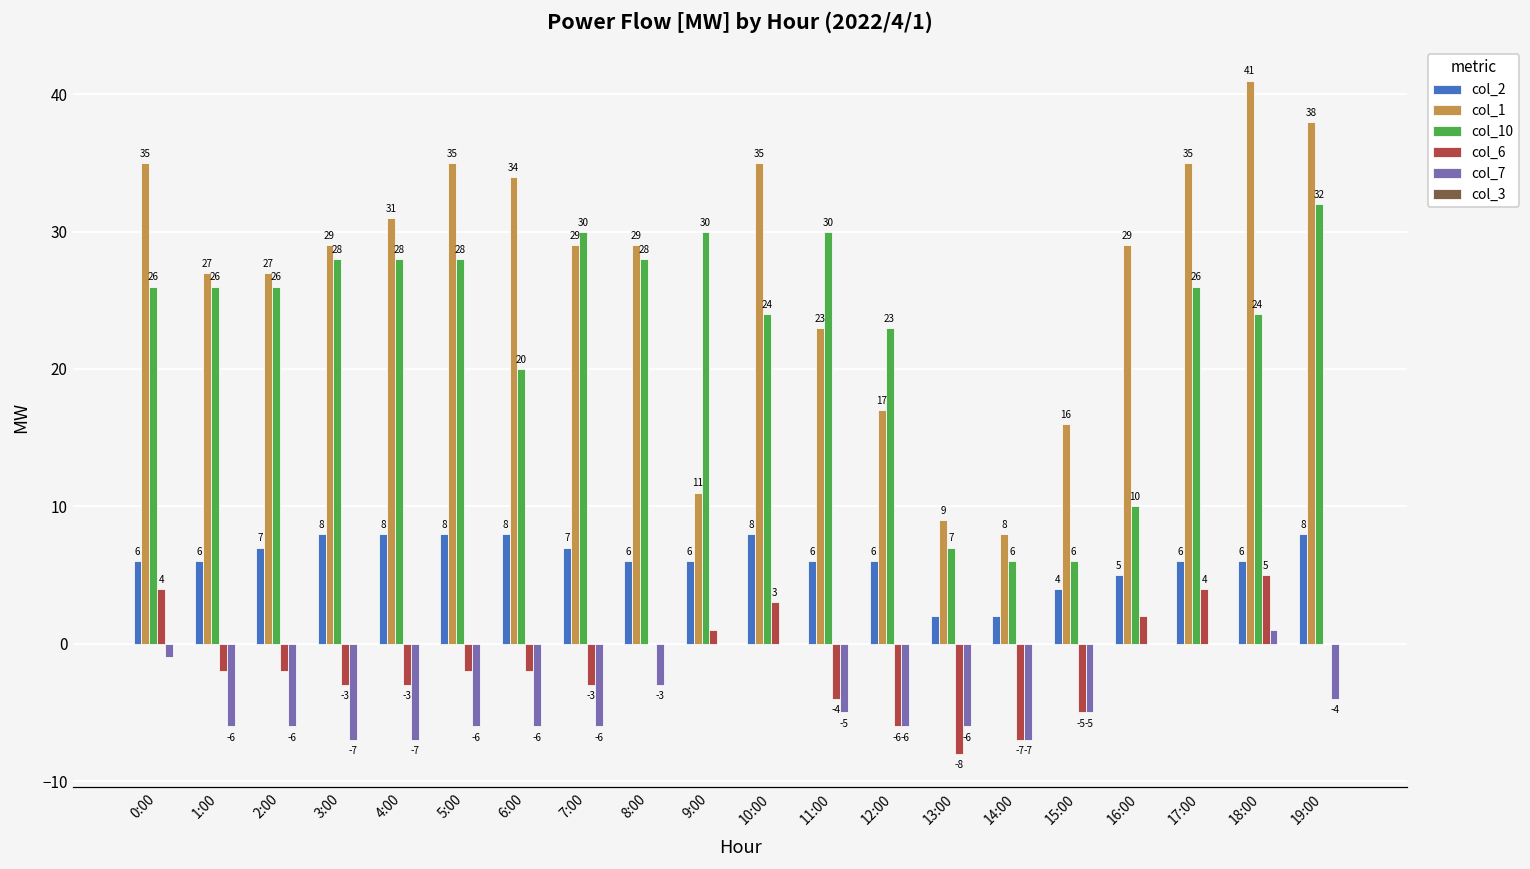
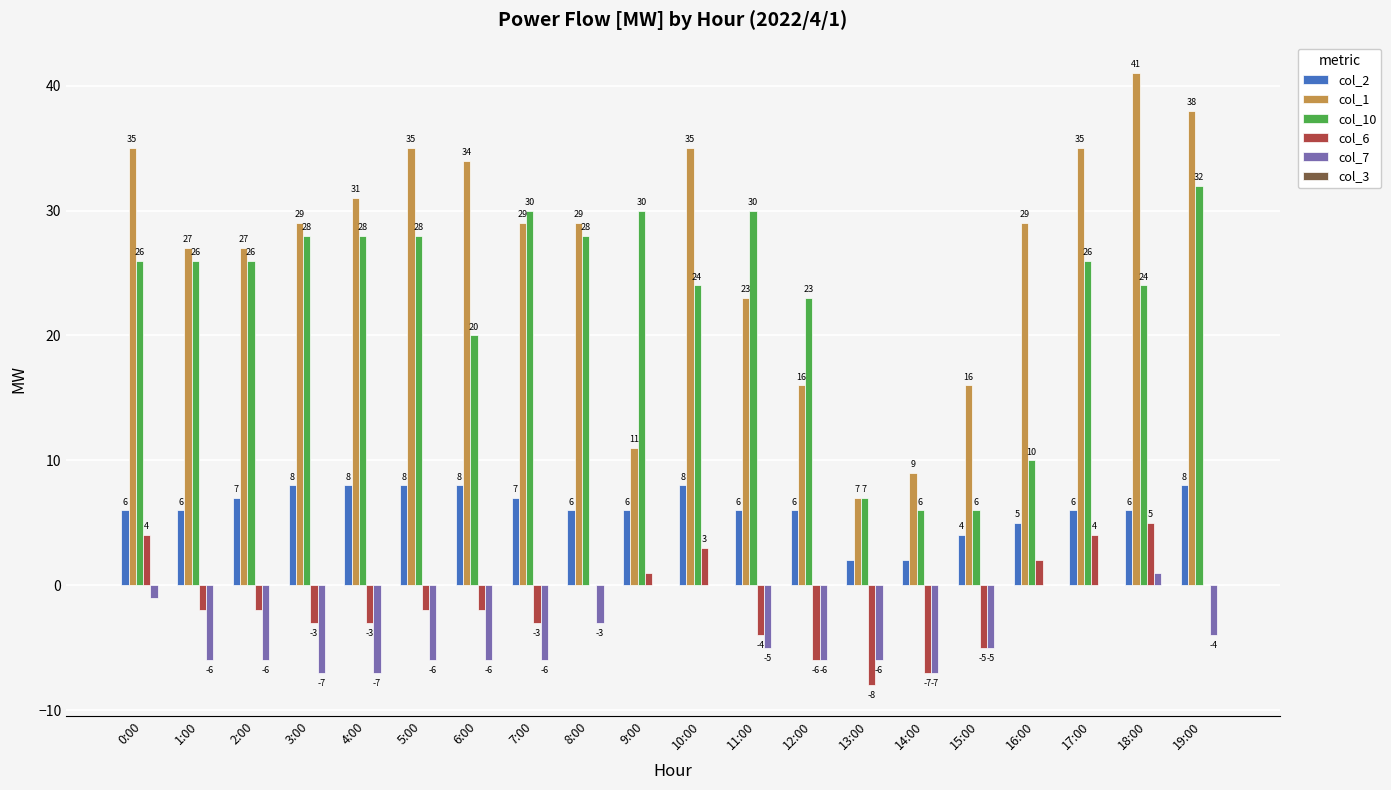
col_1, 12:00: 17 -> 16
col_1, 13:00: 9 -> 7
col_1, 14:00: 8 -> 9
